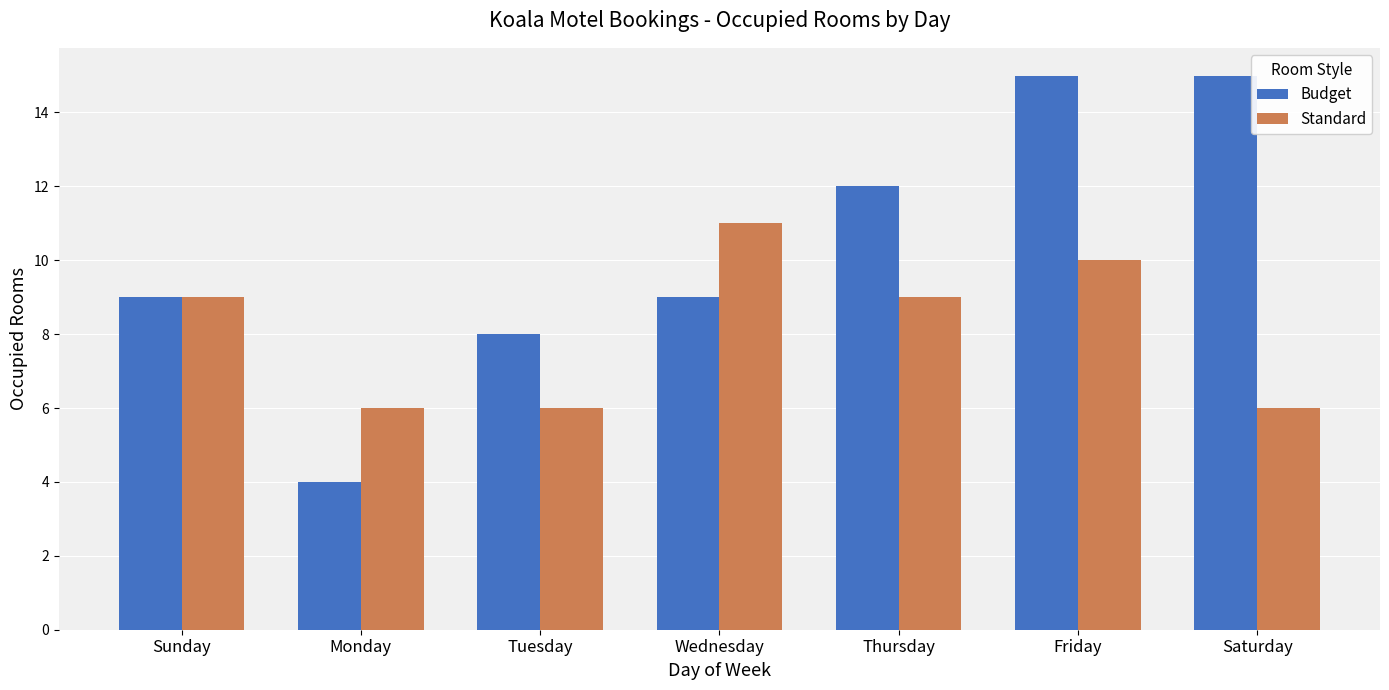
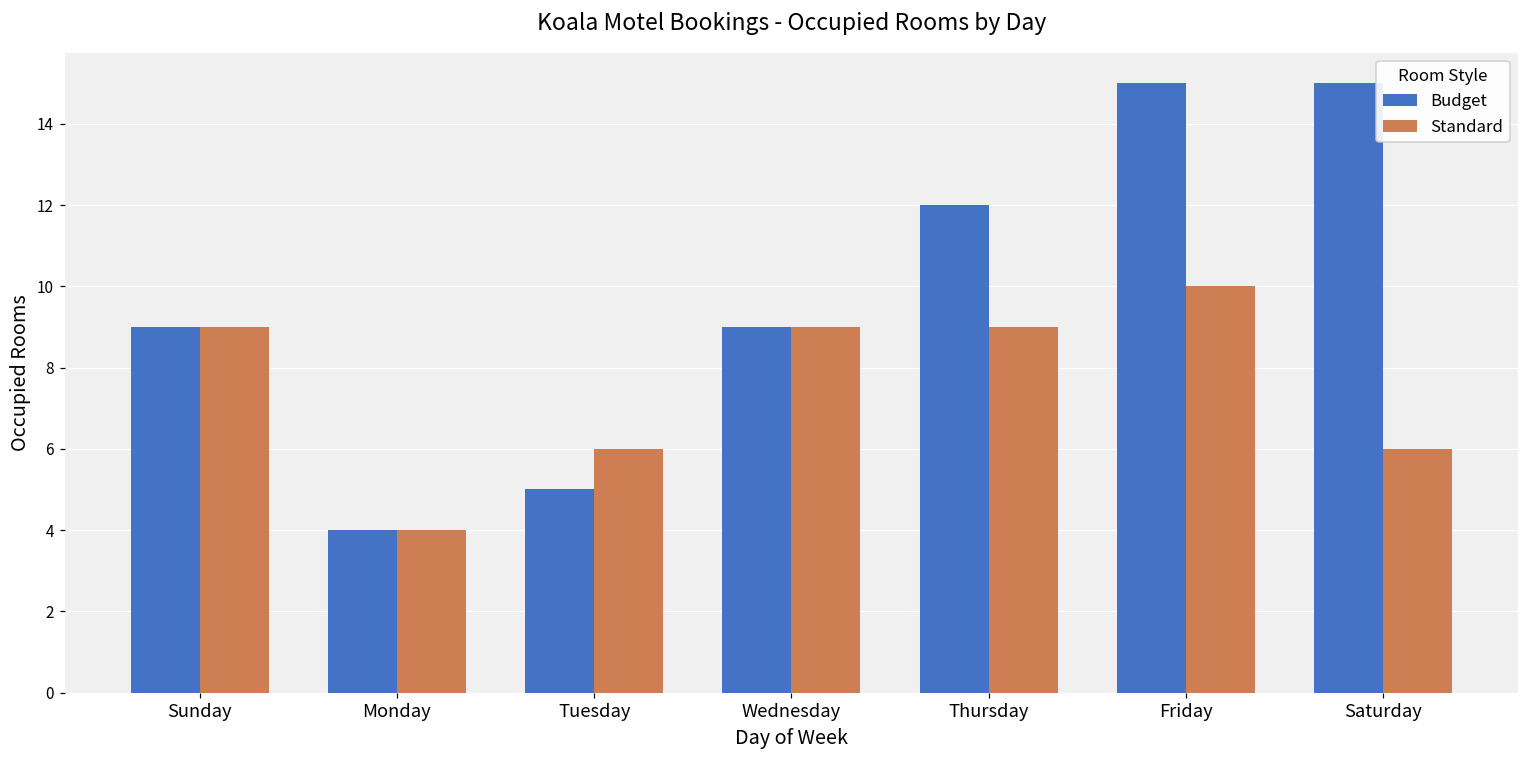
Standard, Monday: 6 -> 4
Budget, Tuesday: 8 -> 5
Standard, Wednesday: 11 -> 9
